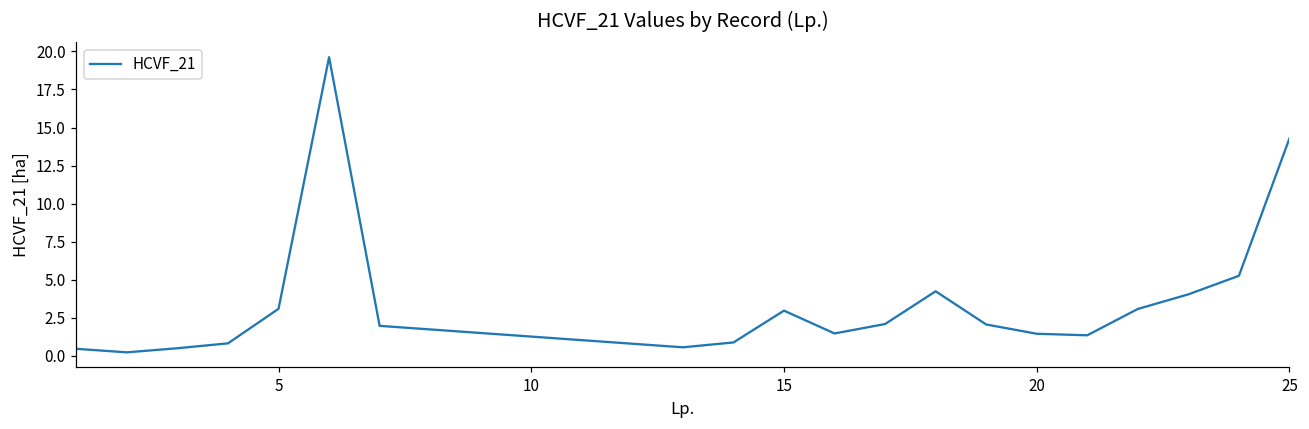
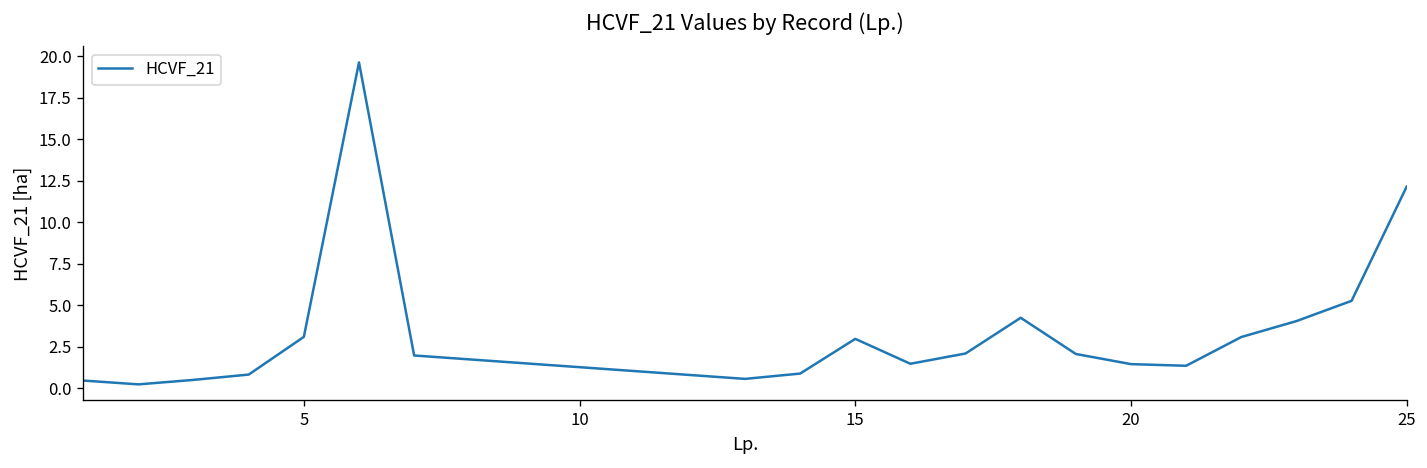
25: 14.3 -> 12.1
